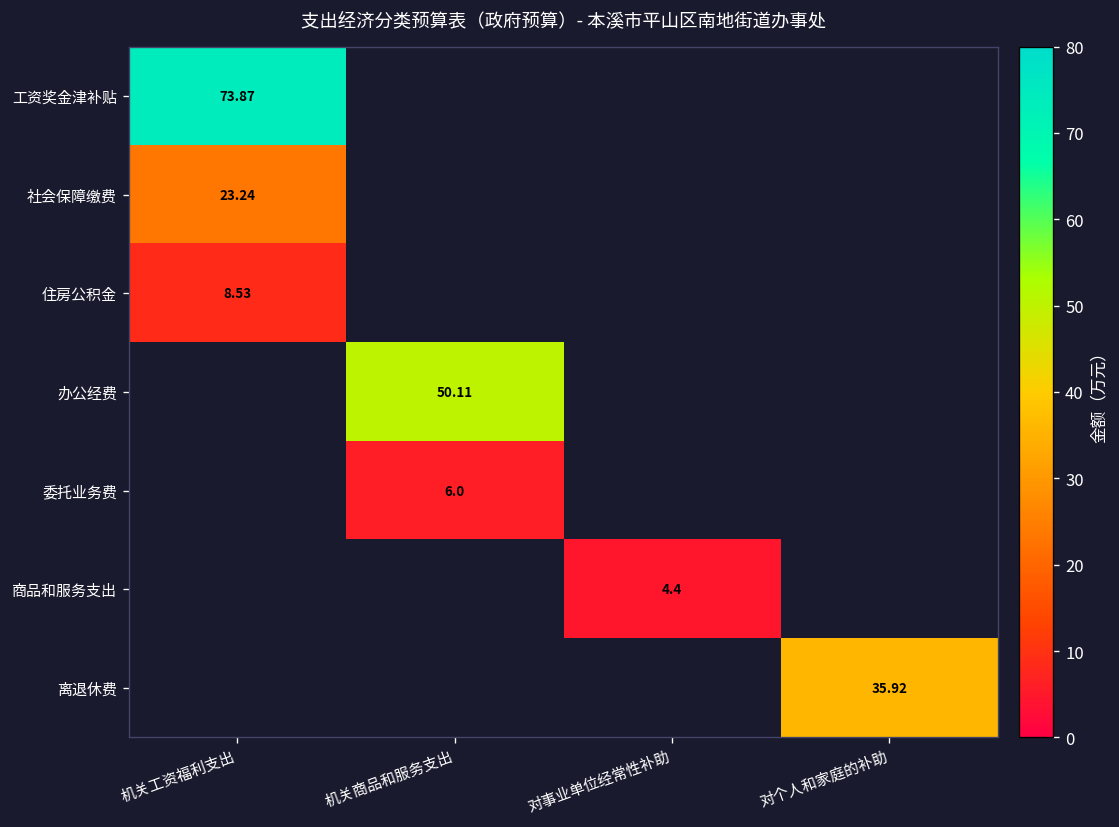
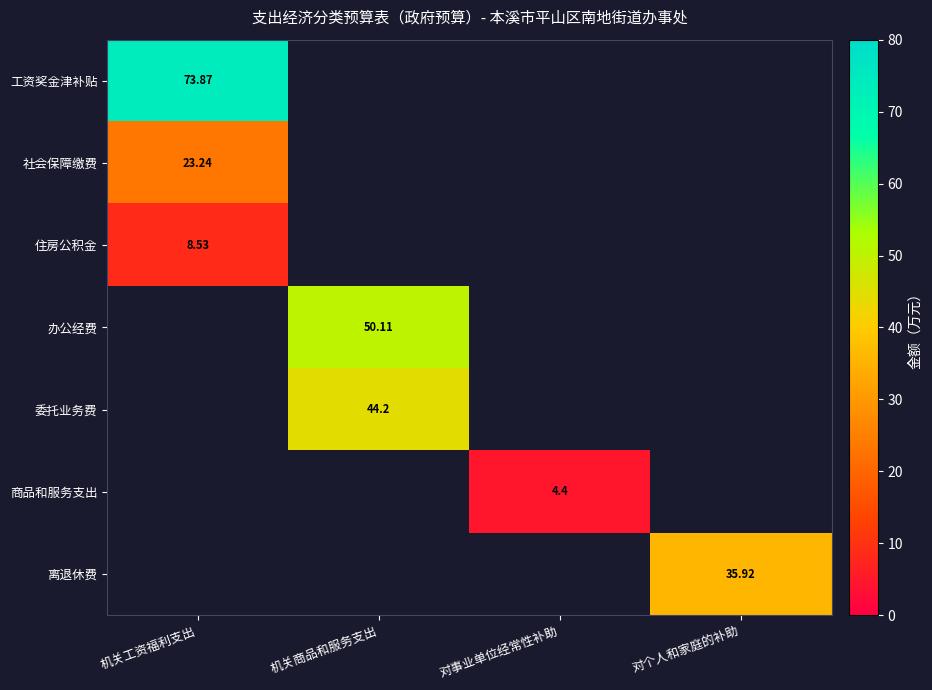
委托业务费, 机关商品和服务支出: 6.0 -> 44.2
